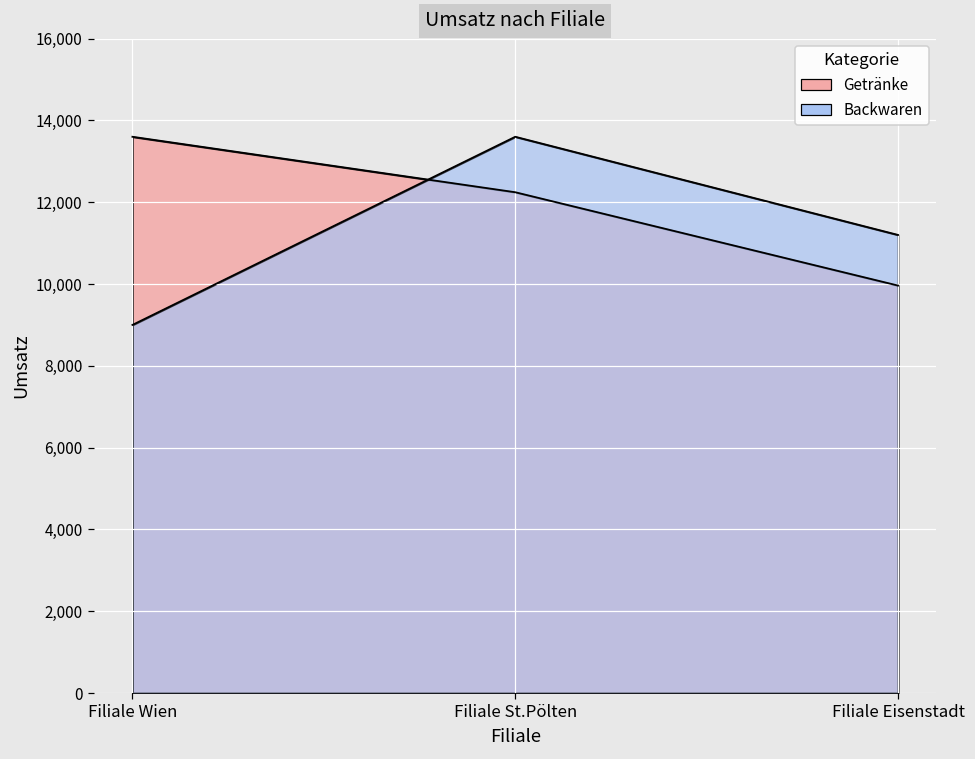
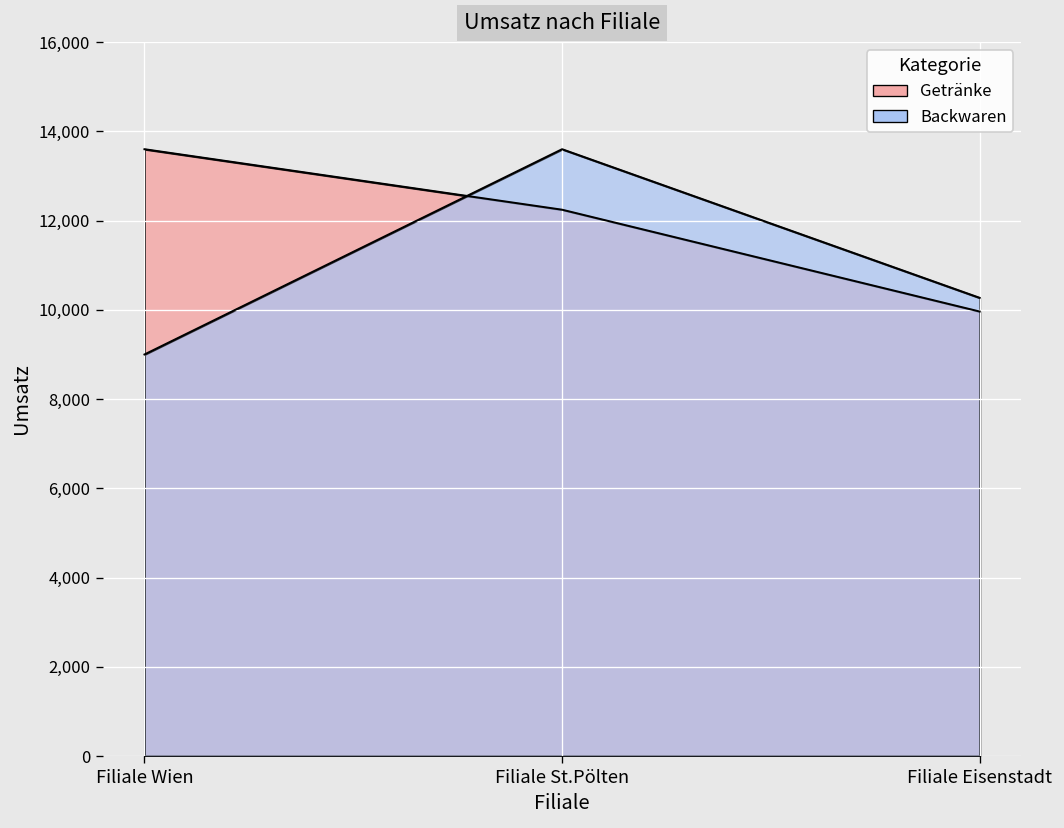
Backwaren, Filiale Eisenstadt: 11,200 -> 10,300
